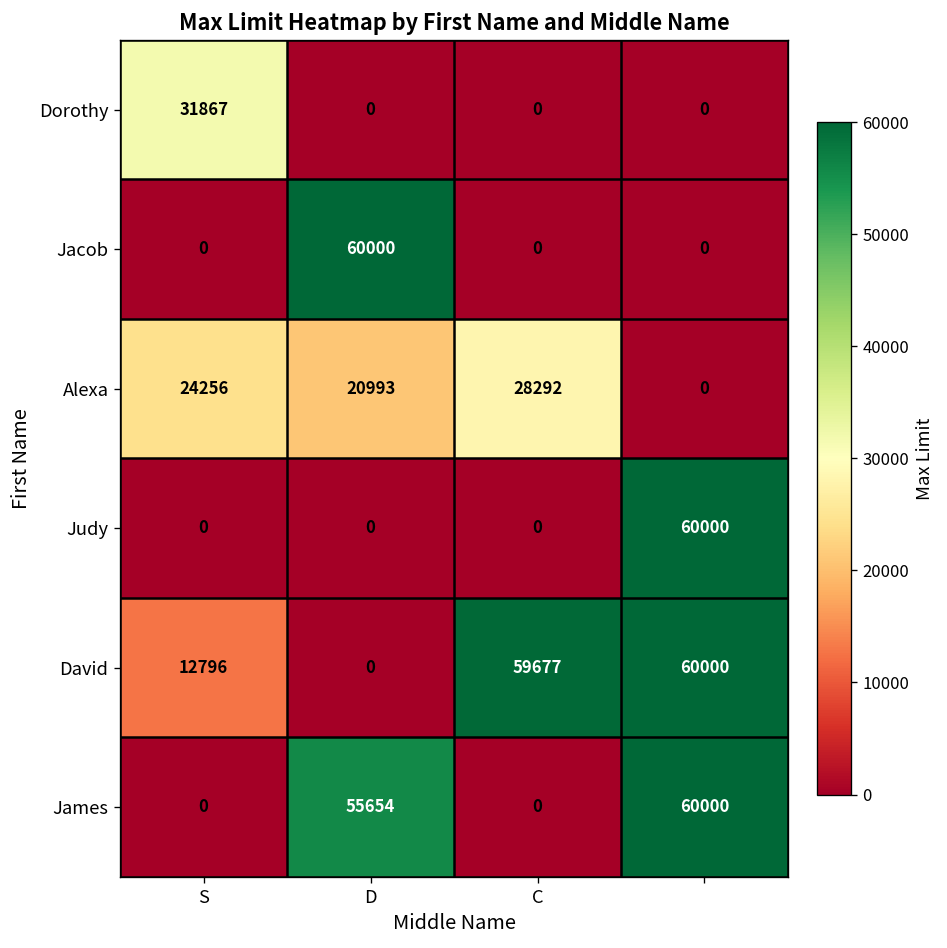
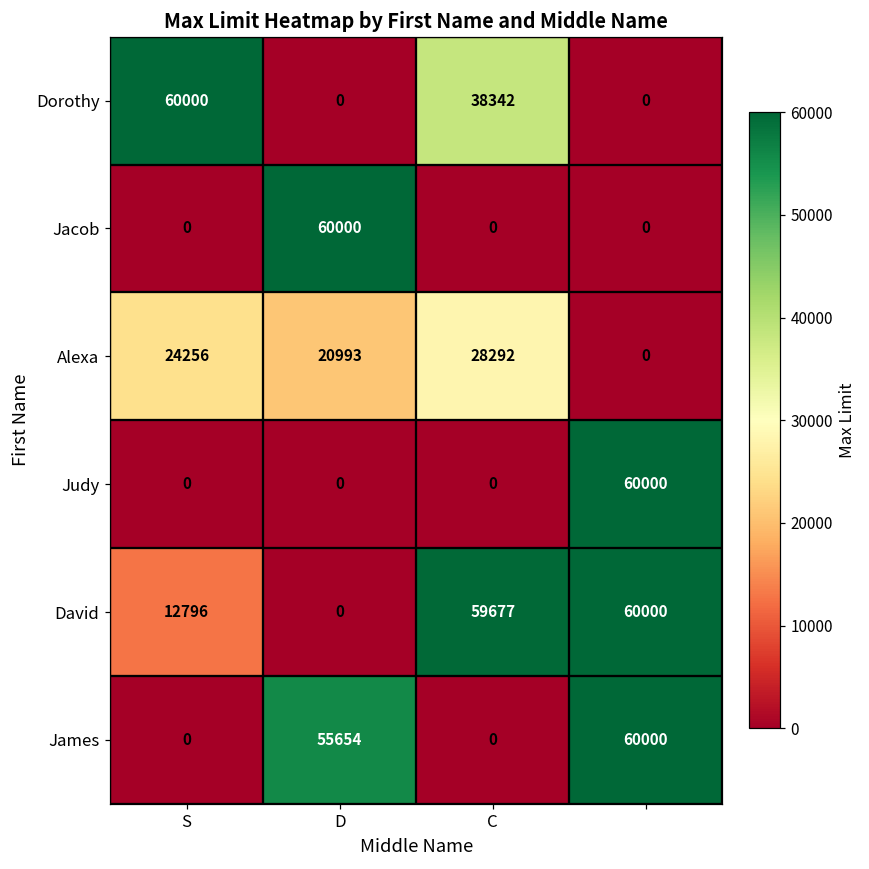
Dorothy, S: 31867 -> 60000
Dorothy, C: 0 -> 38342
